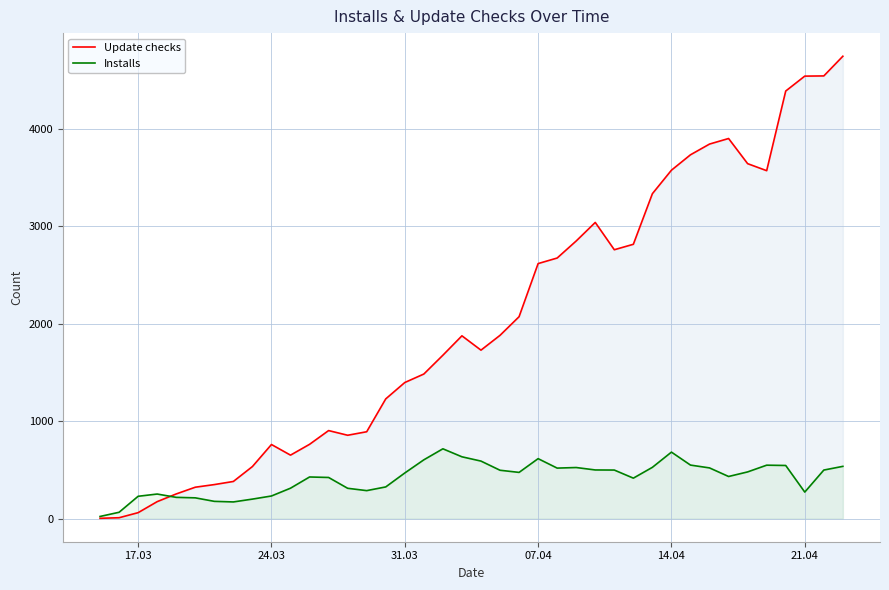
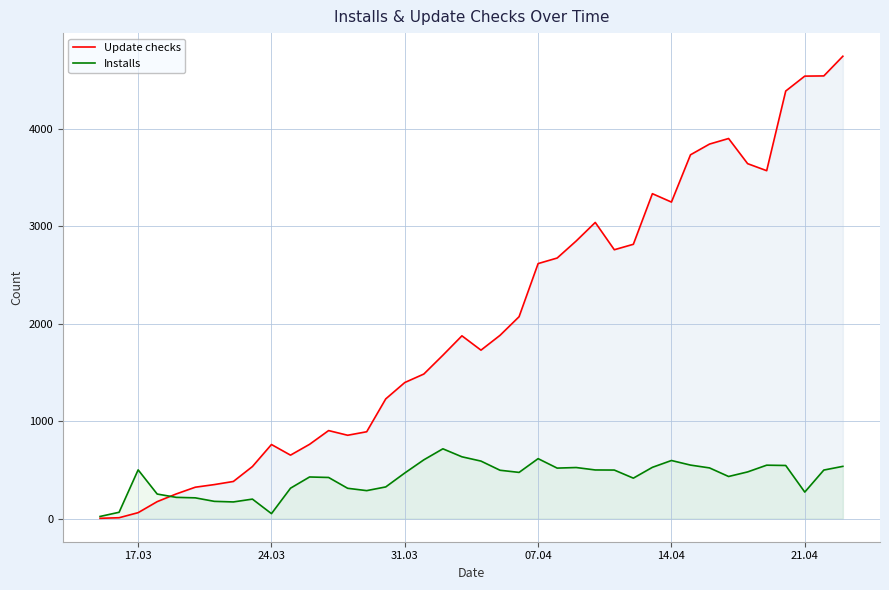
Installs, 17.03: 200 -> 500
Installs, 24.03: 200 -> 100
Update checks, 14.04: 3600 -> 3200
Installs, 14.04: 700 -> 600
